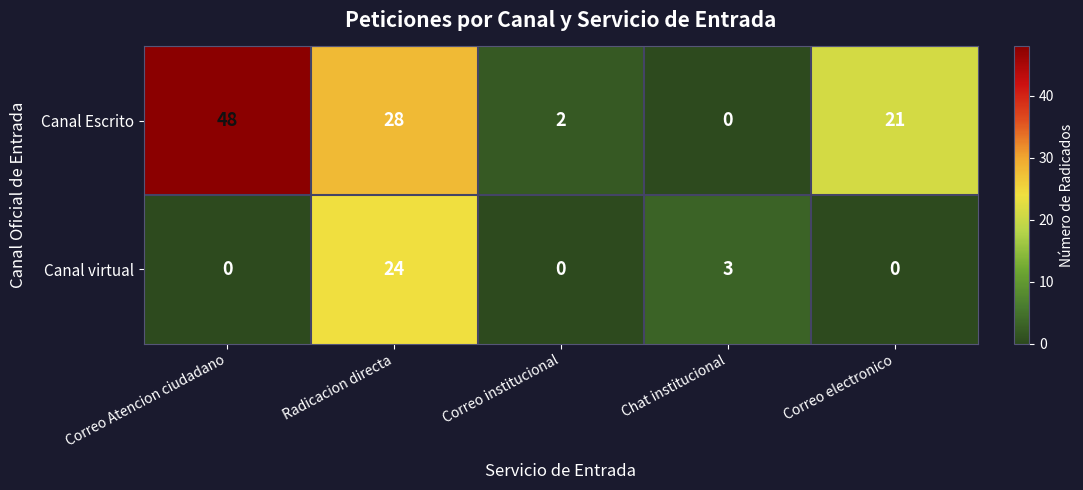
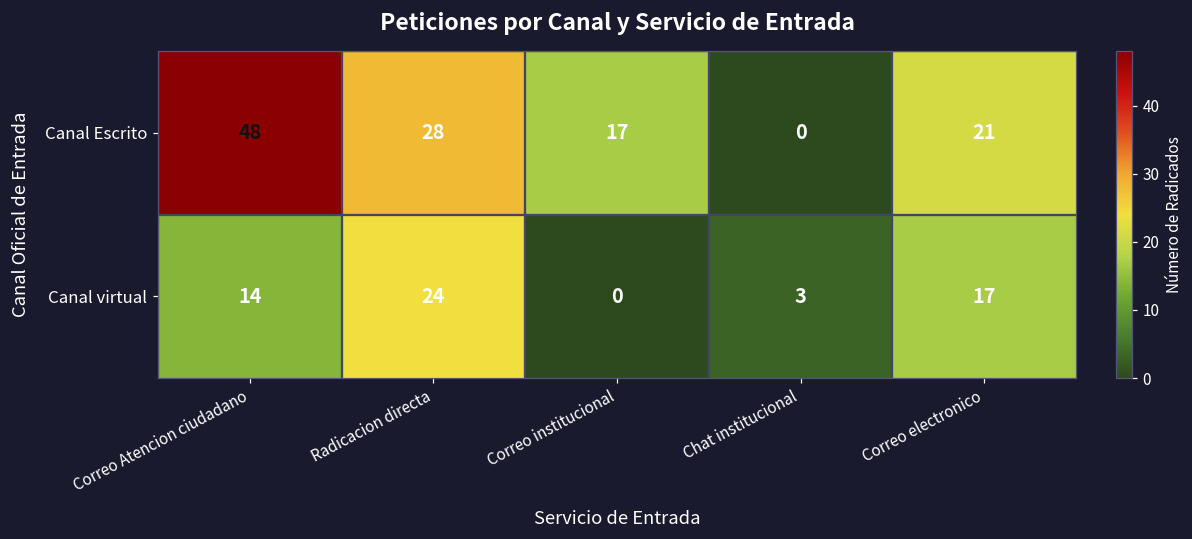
Canal Escrito, Correo institucional: 2 -> 17
Canal virtual, Correo Atencion ciudadano: 0 -> 14
Canal virtual, Correo electronico: 0 -> 17
